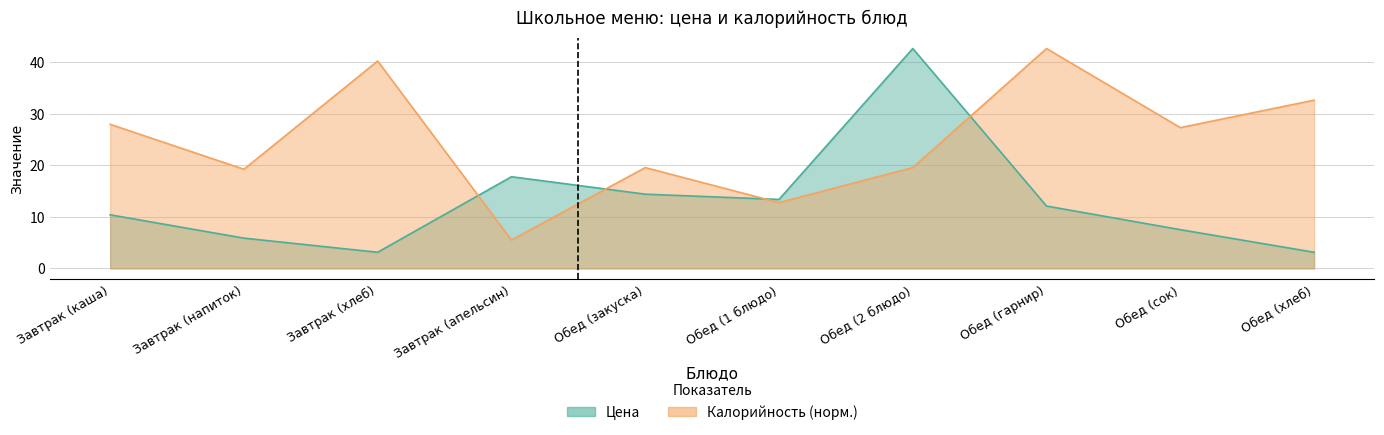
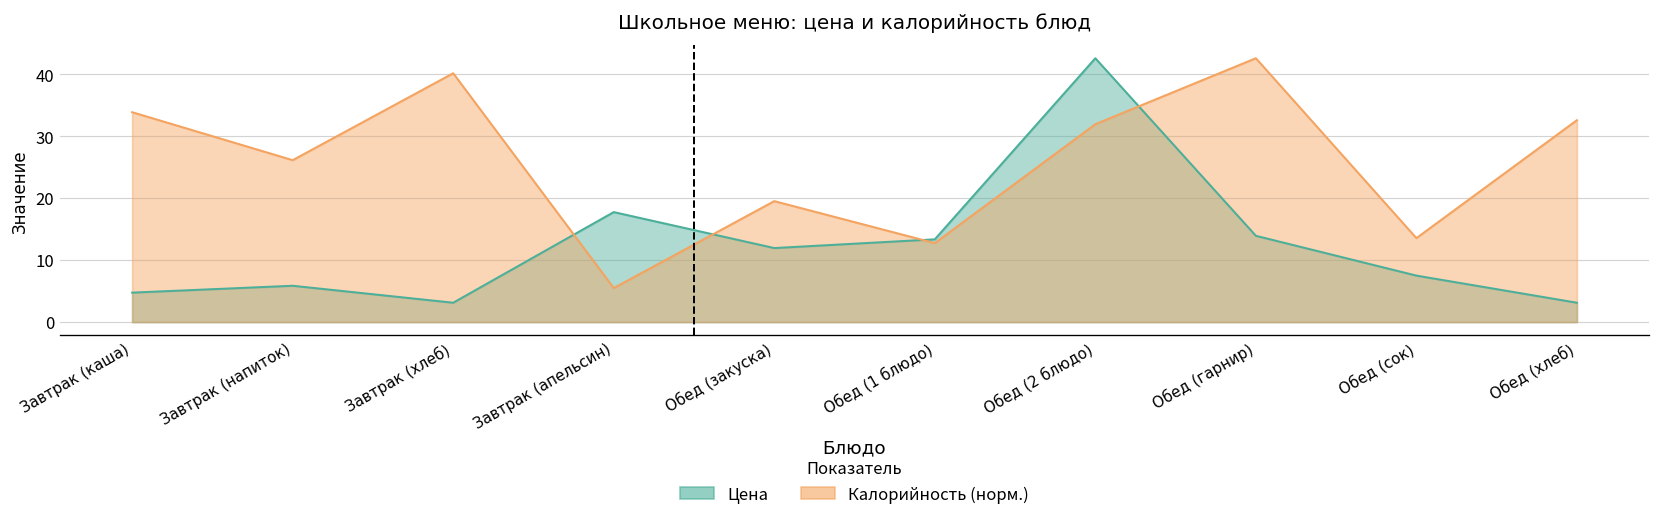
Цена, Завтрак (каша): 10 -> 5
Калорийность (норм.), Завтрак (каша): 28 -> 34
Калорийность (норм.), Завтрак (напиток): 19 -> 26
Цена, Обед (закуска): 14 -> 12
Калорийность (норм.), Обед (2 блюдо): 20 -> 32
Цена, Обед (гарнир): 12 -> 14
Калорийность (норм.), Обед (сок): 27 -> 14
